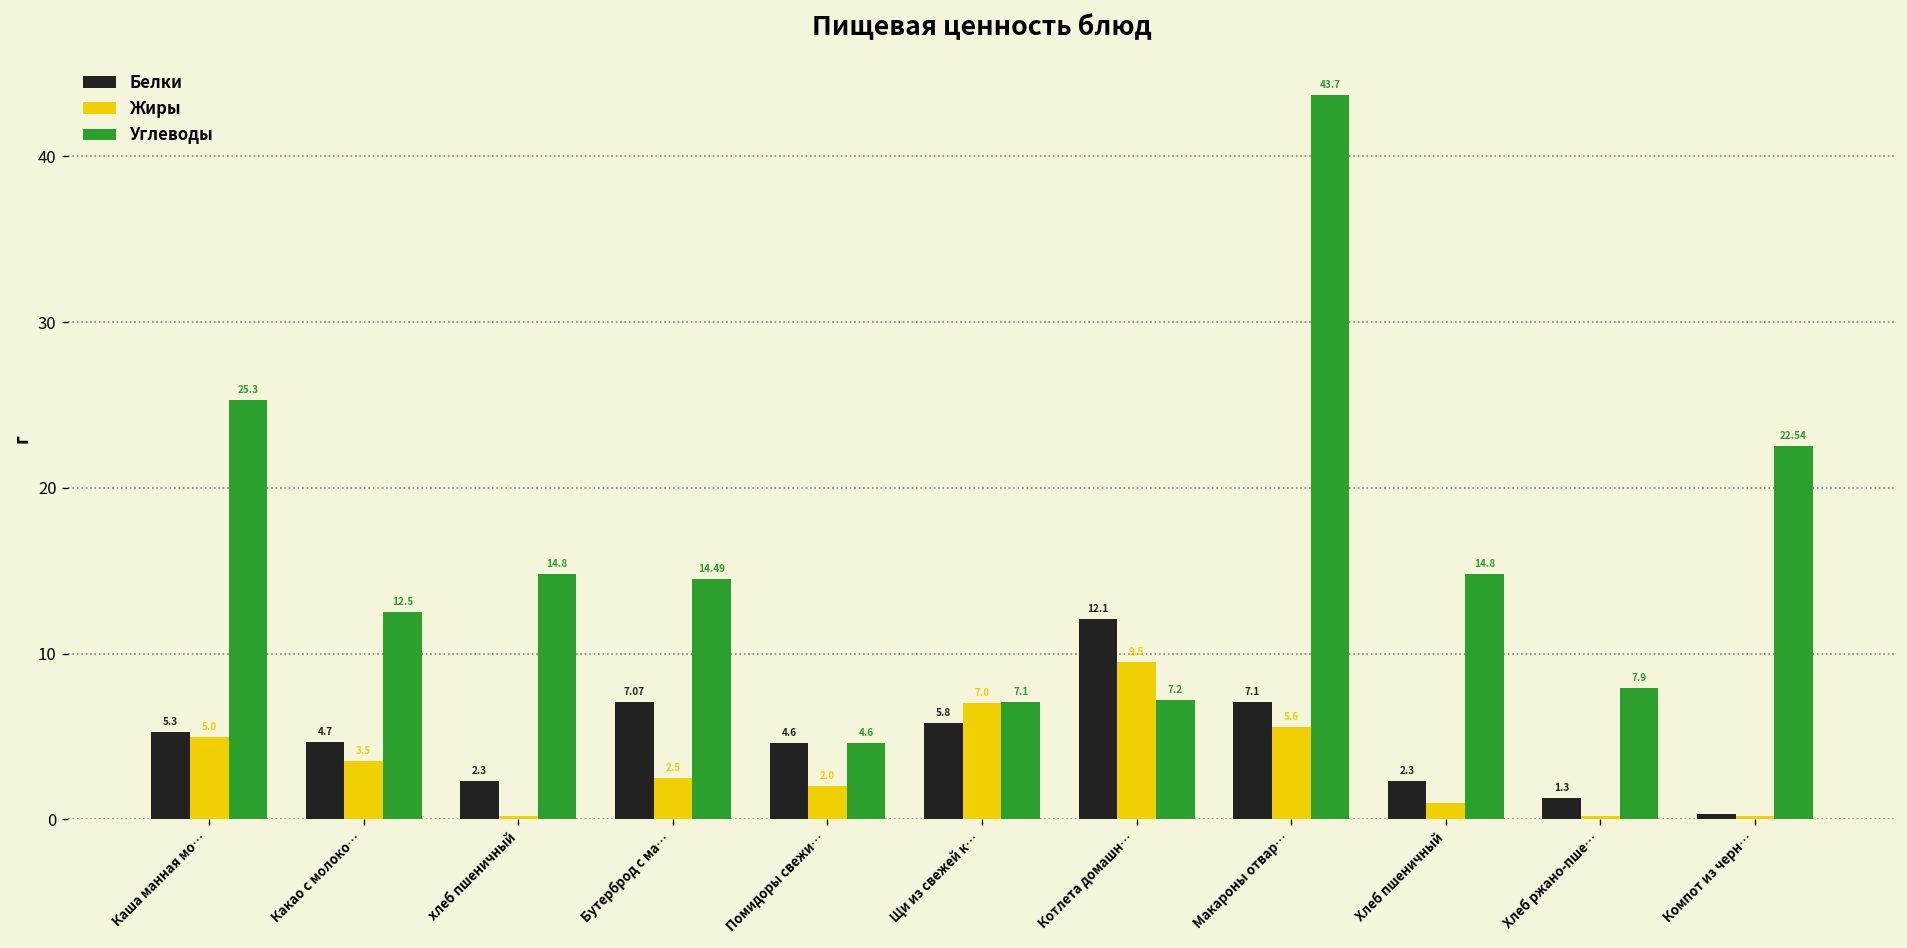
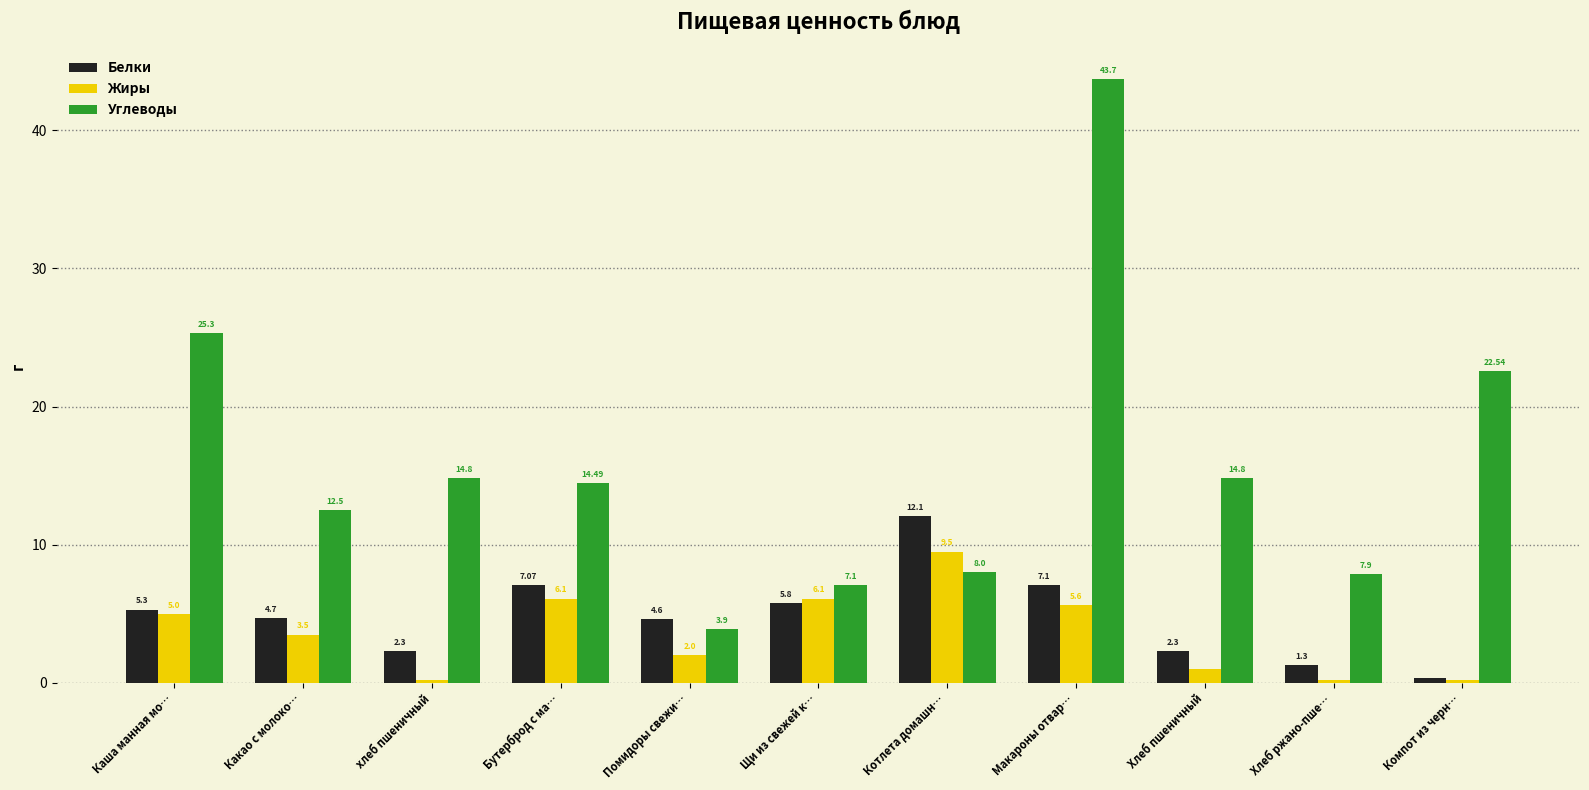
Жиры, Бутерброд с ма…: 2.5 -> 6.1
Углеводы, Помидоры свежи…: 4.6 -> 3.9
Жиры, Щи из свежей к…: 7.0 -> 6.1
Углеводы, Котлета домашн…: 7.2 -> 8.0
